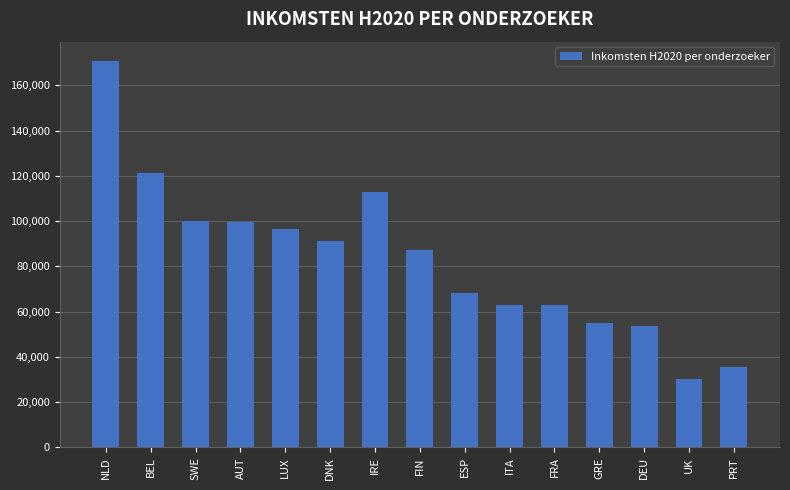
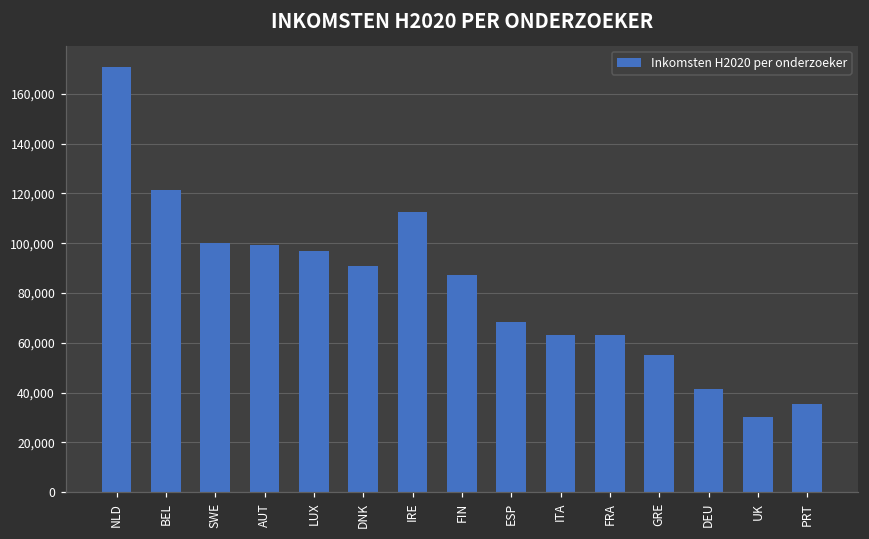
DEU: 54,000 -> 42,000
